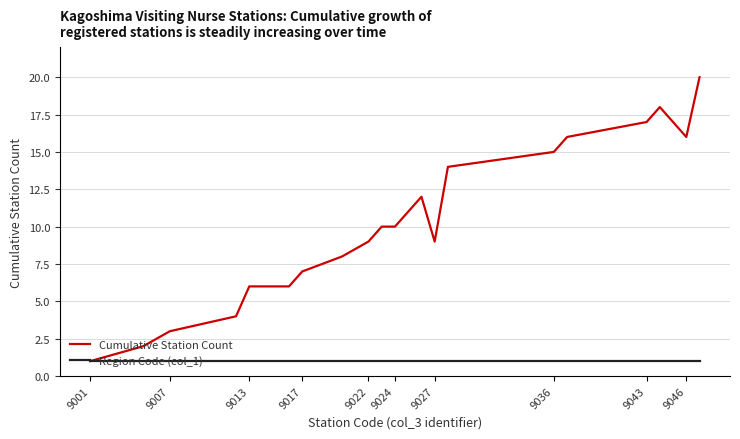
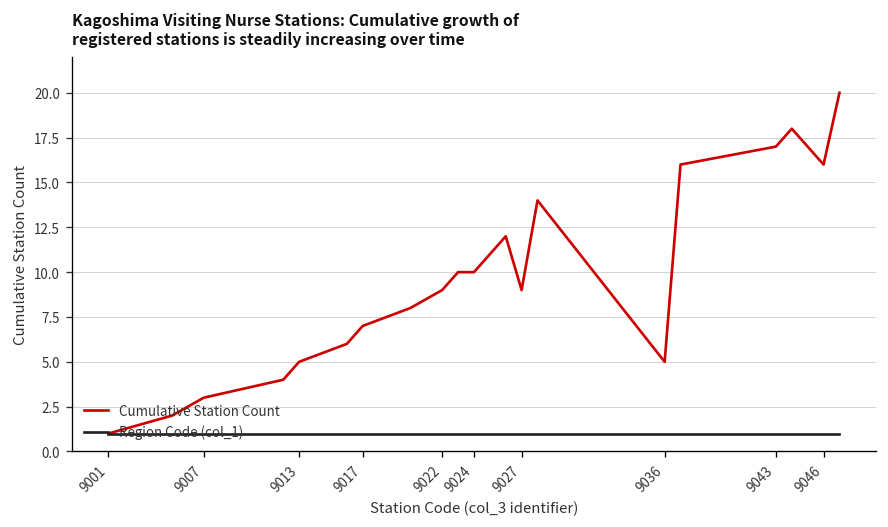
Cumulative Station Count, 9013: 6 -> 5
Cumulative Station Count, 9036: 15 -> 5
